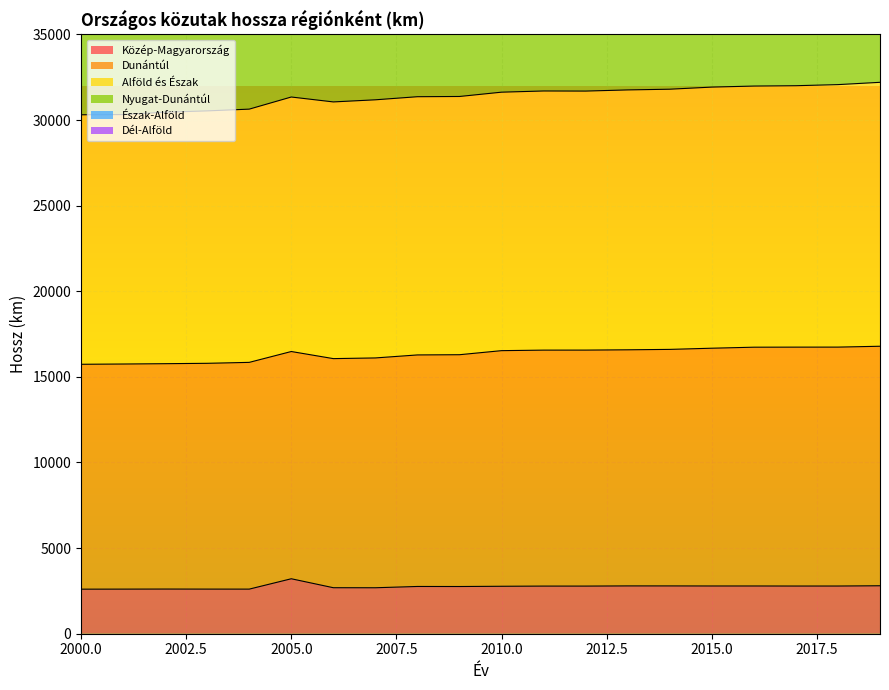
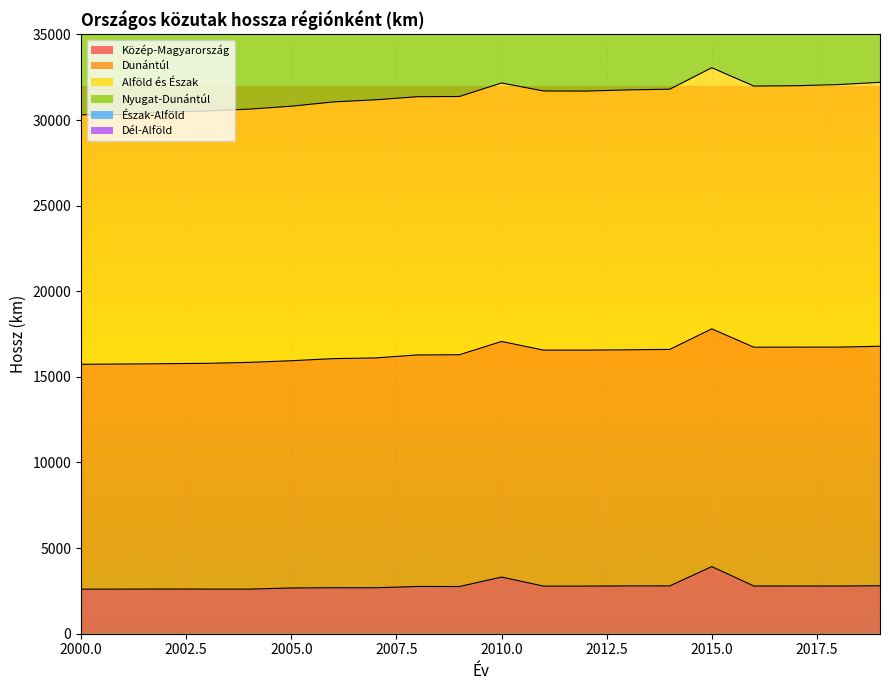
Közép-Magyarország, 2005.0: 3200 -> 2700
Közép-Magyarország, 2010.0: 2800 -> 3300
Közép-Magyarország, 2015.0: 2800 -> 3900
